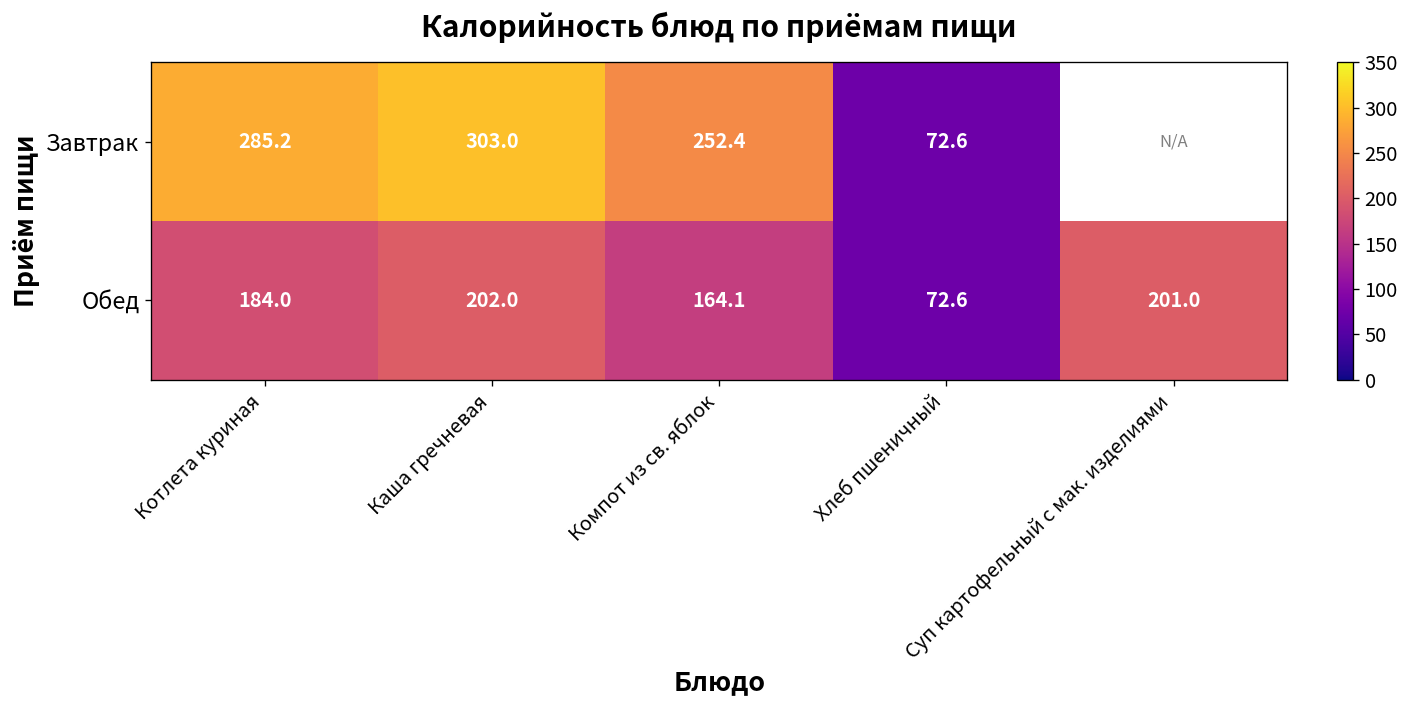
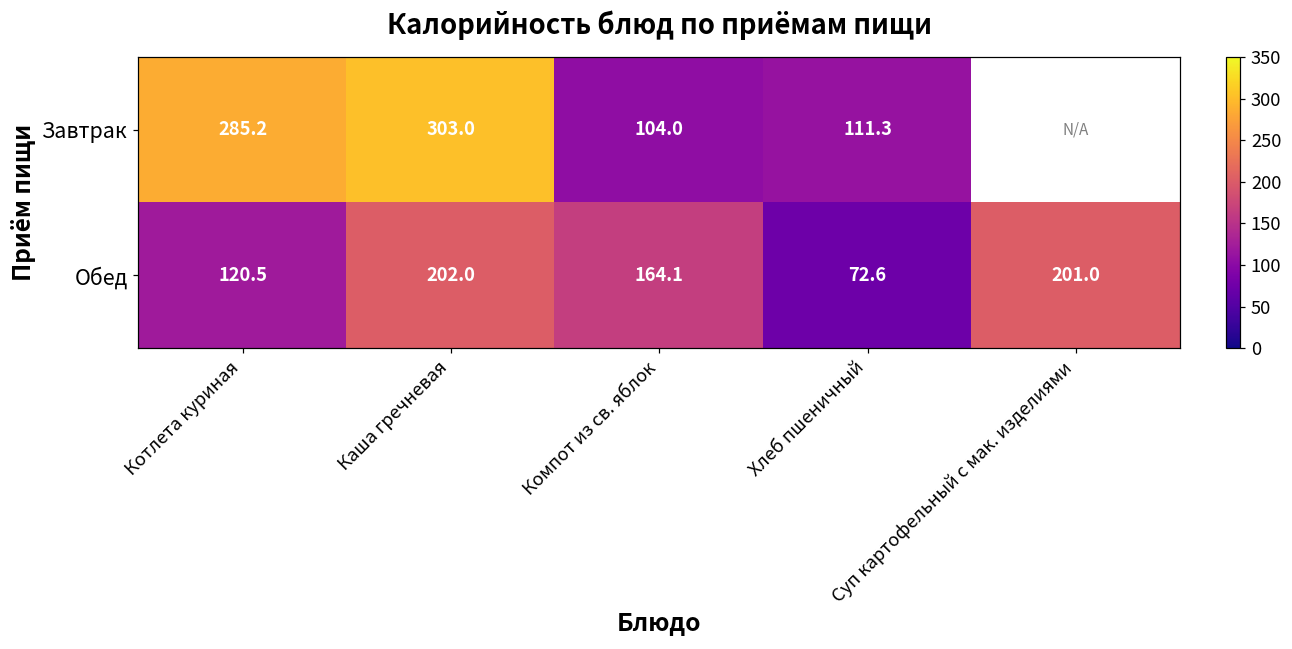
Завтрак, Компот из св. яблок: 252.4 -> 104.0
Завтрак, Хлеб пшеничный: 72.6 -> 111.3
Обед, Котлета куриная: 184.0 -> 120.5
